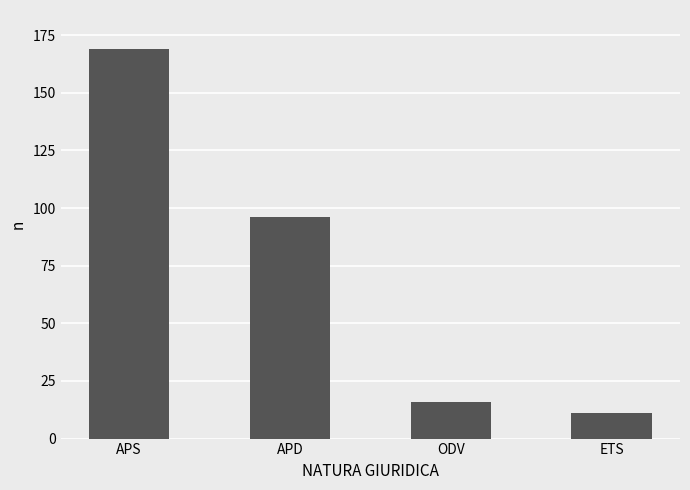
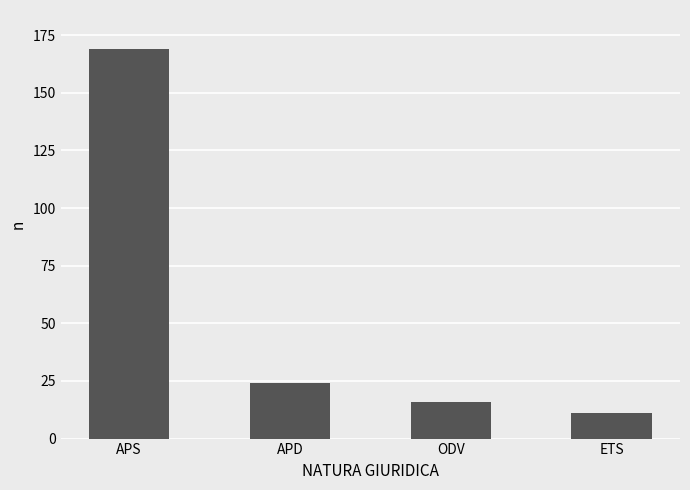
APD: 96 -> 24
